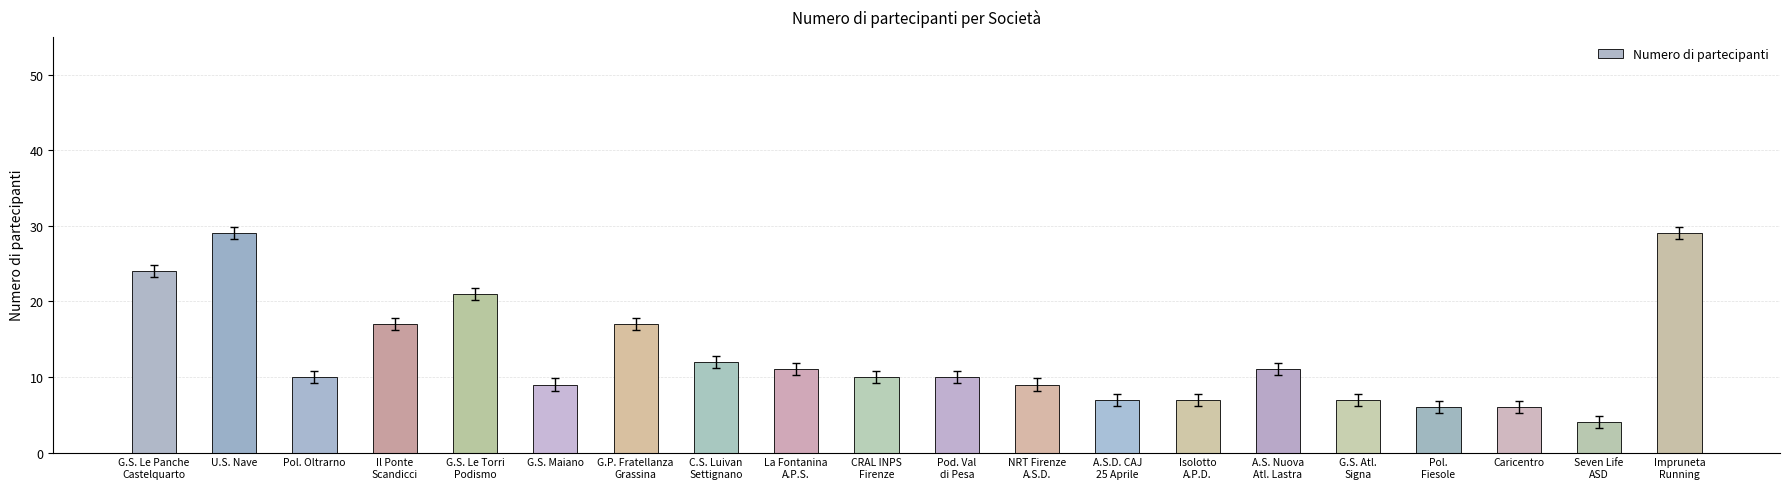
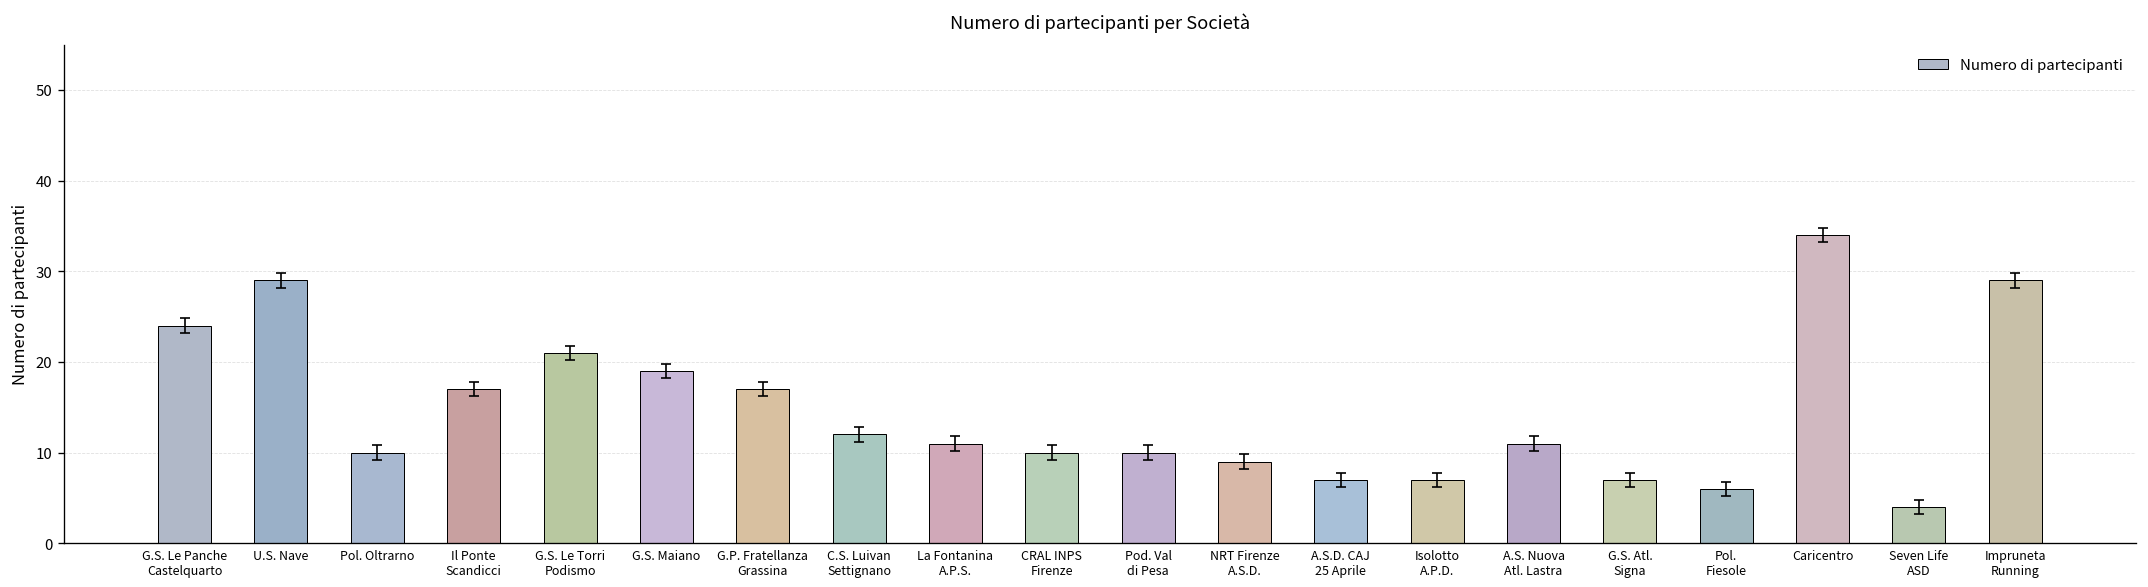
Numero di partecipanti, G.S. Maiano: 9 -> 19
Numero di partecipanti, Caricentro: 6 -> 34
